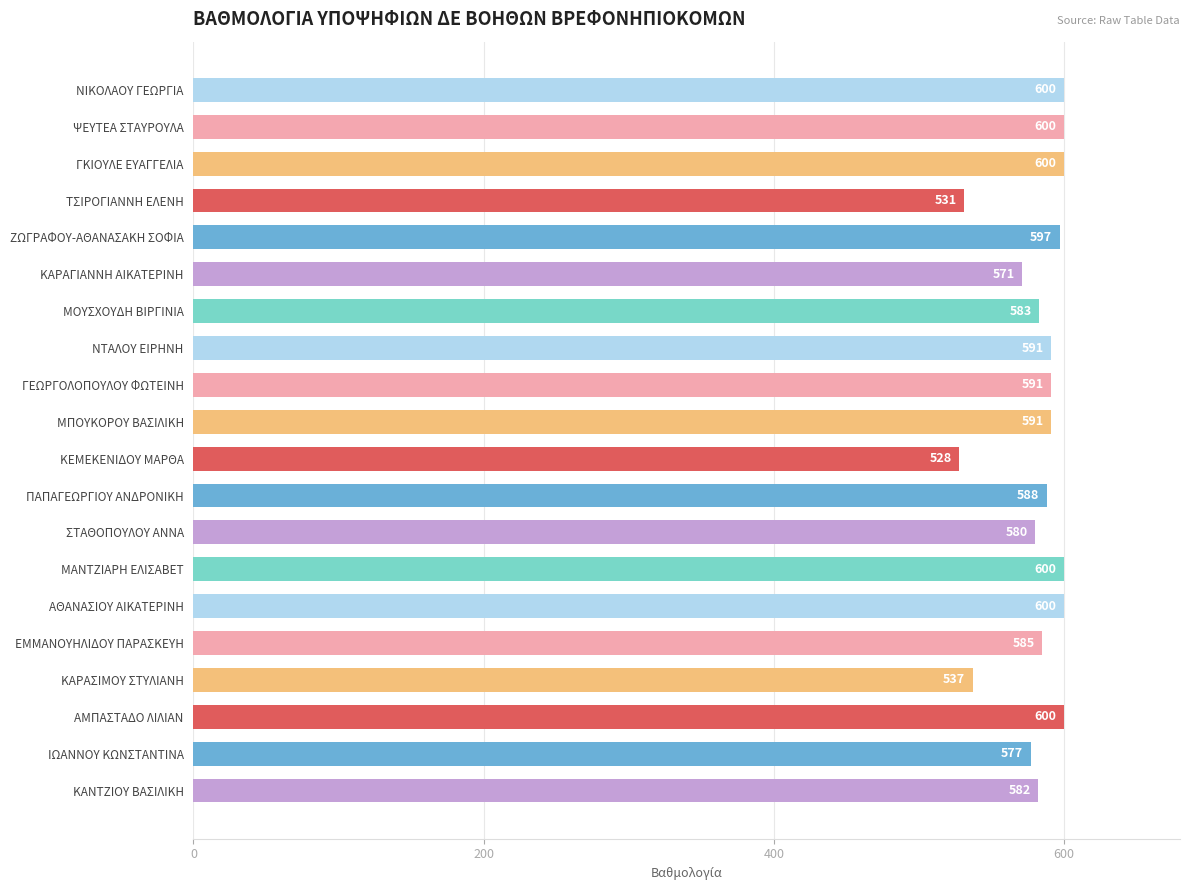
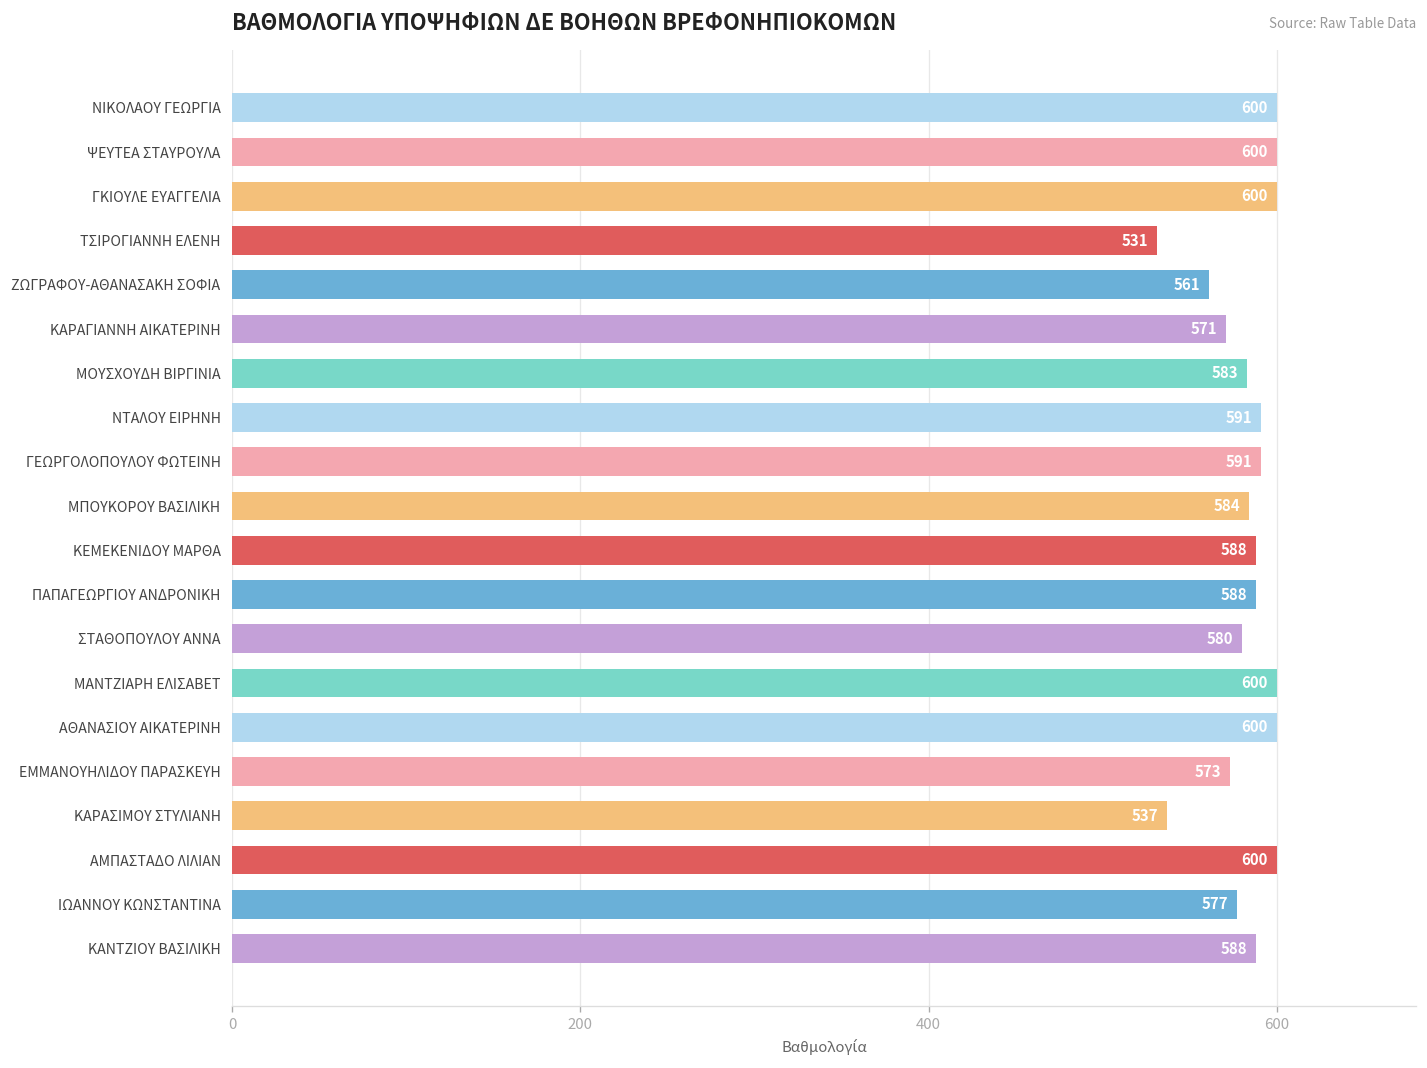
ΖΩΓΡΑΦΟΥ-ΑΘΑΝΑΣΑΚΗ ΣΟΦΙΑ: 597 -> 561
ΜΠΟΥΚΟΡΟΥ ΒΑΣΙΛΙΚΗ: 591 -> 584
ΚΕΜΕΚΕΝΙΔΟΥ ΜΑΡΘΑ: 528 -> 588
ΕΜΜΑΝΟΥΗΛΙΔΟΥ ΠΑΡΑΣΚΕΥΗ: 585 -> 573
ΚΑΝΤΖΙΟΥ ΒΑΣΙΛΙΚΗ: 582 -> 588
